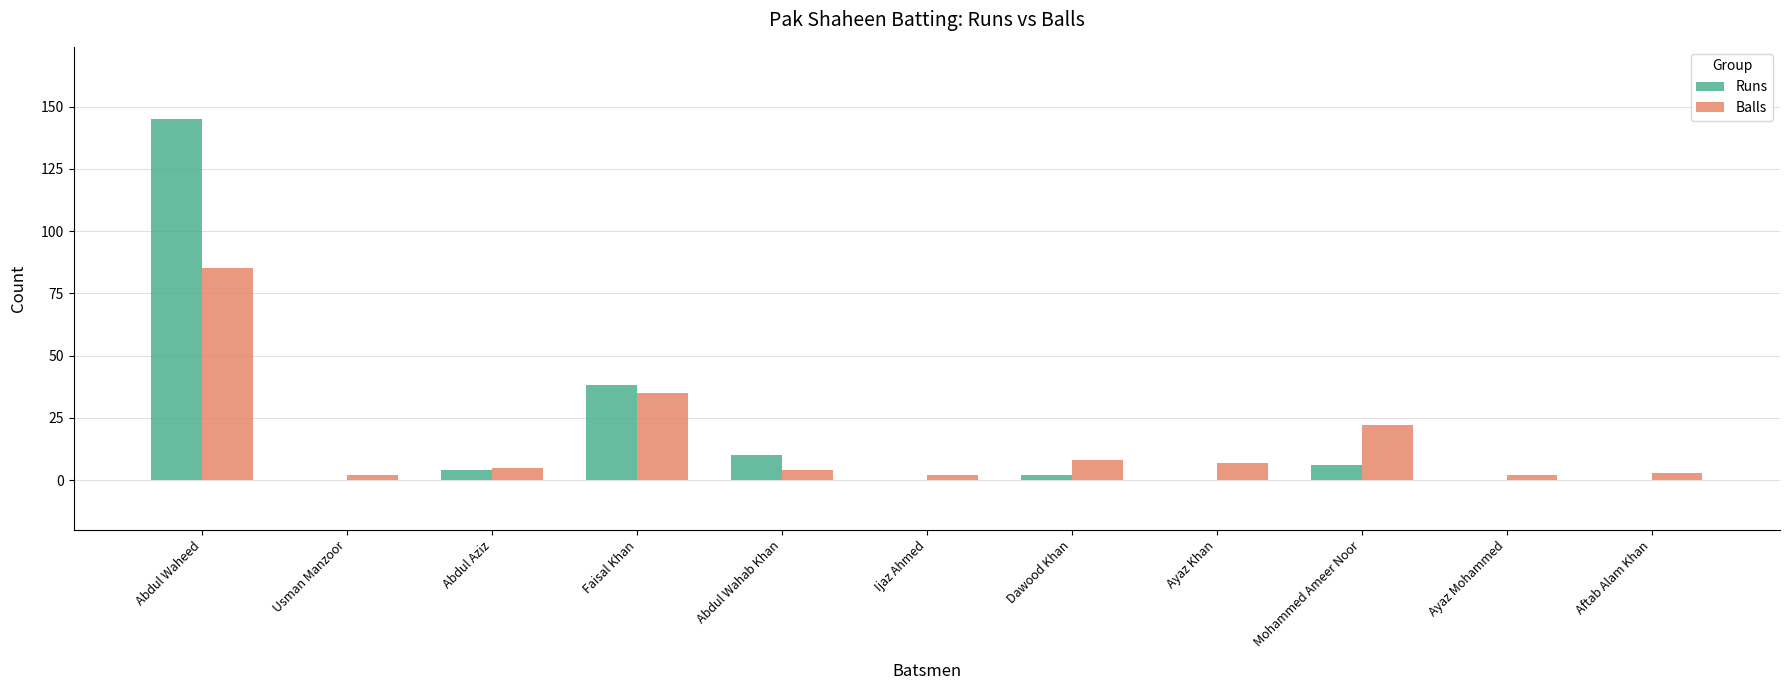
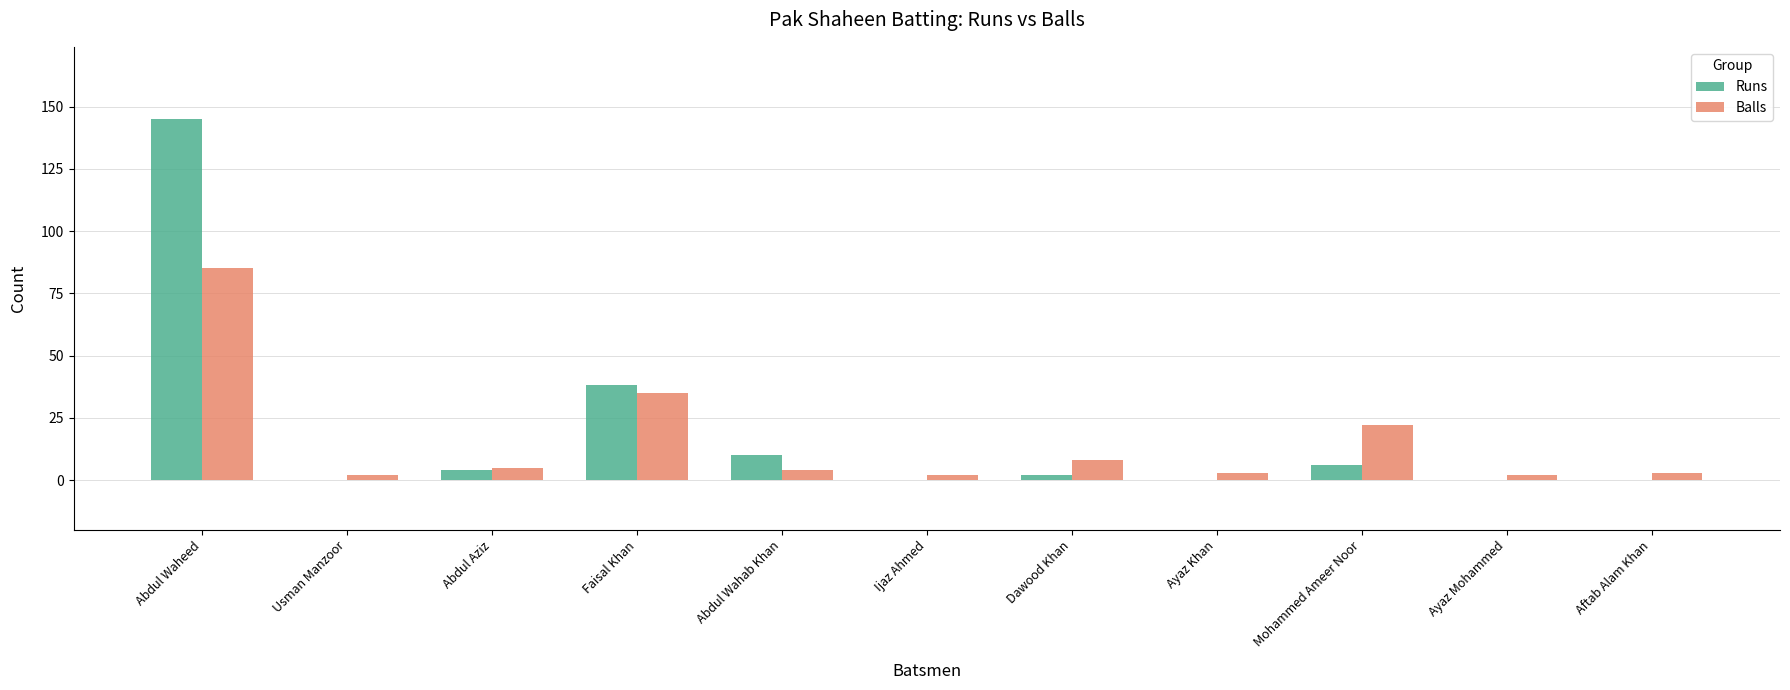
Balls, Ayaz Khan: 7 -> 3
